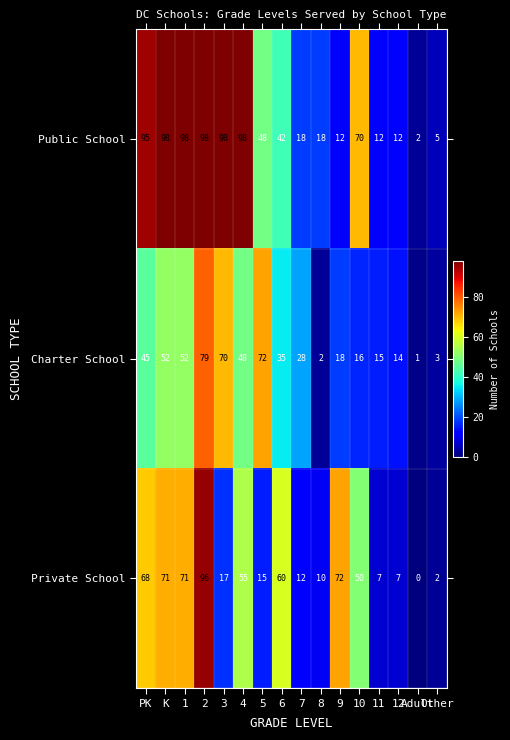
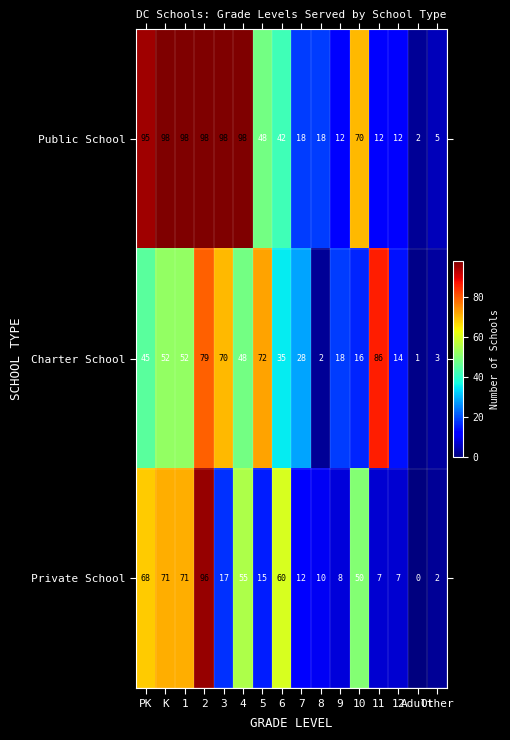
Charter School, 11: 15 -> 86
Private School, 9: 72 -> 8
